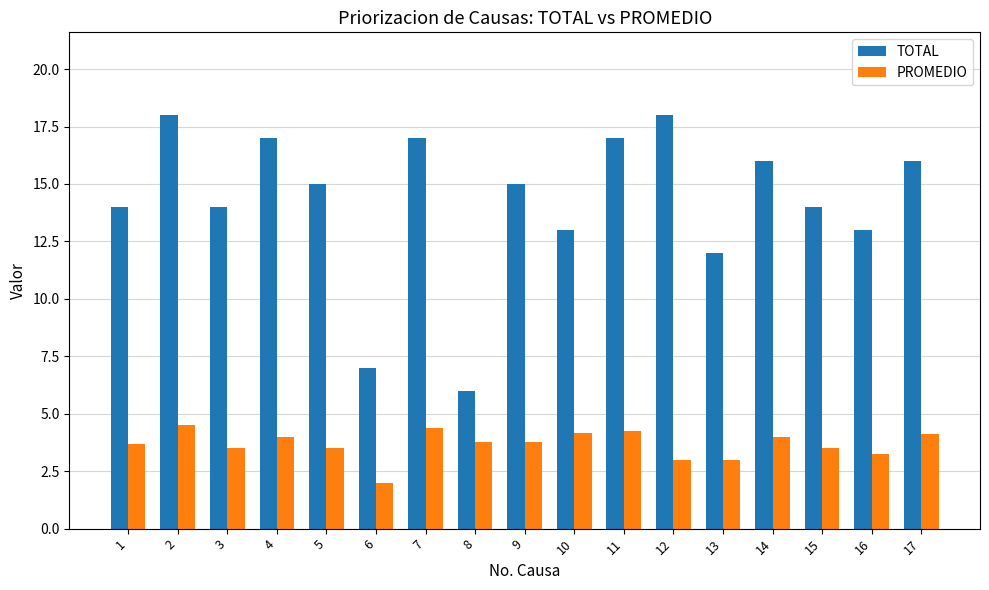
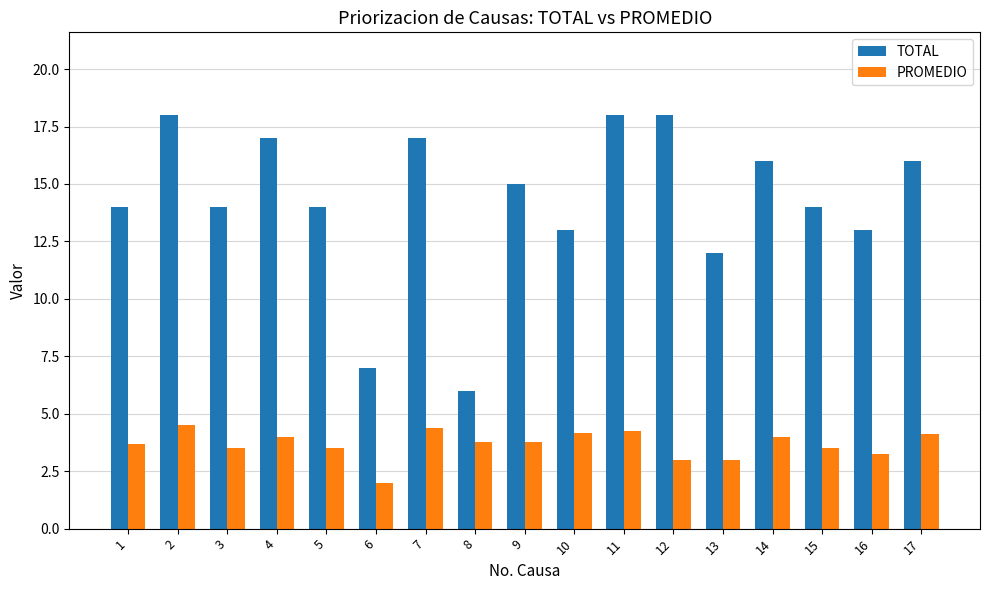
TOTAL, 5: 15 -> 14
TOTAL, 11: 17 -> 18
